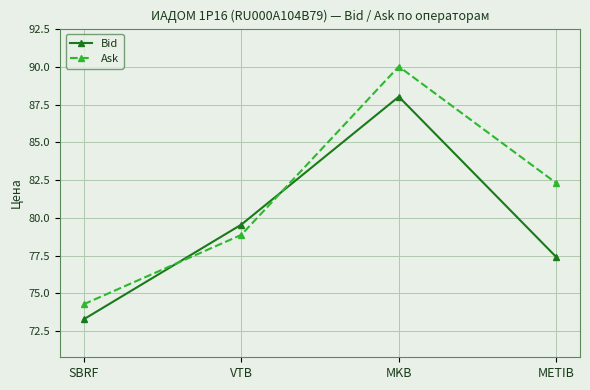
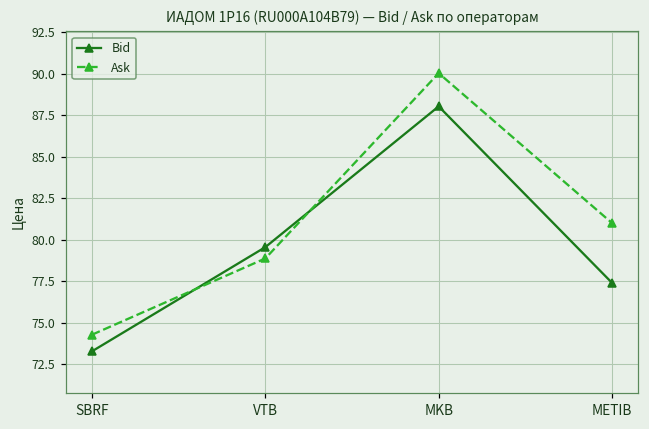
Ask, METIB: 82.3 -> 81.0
